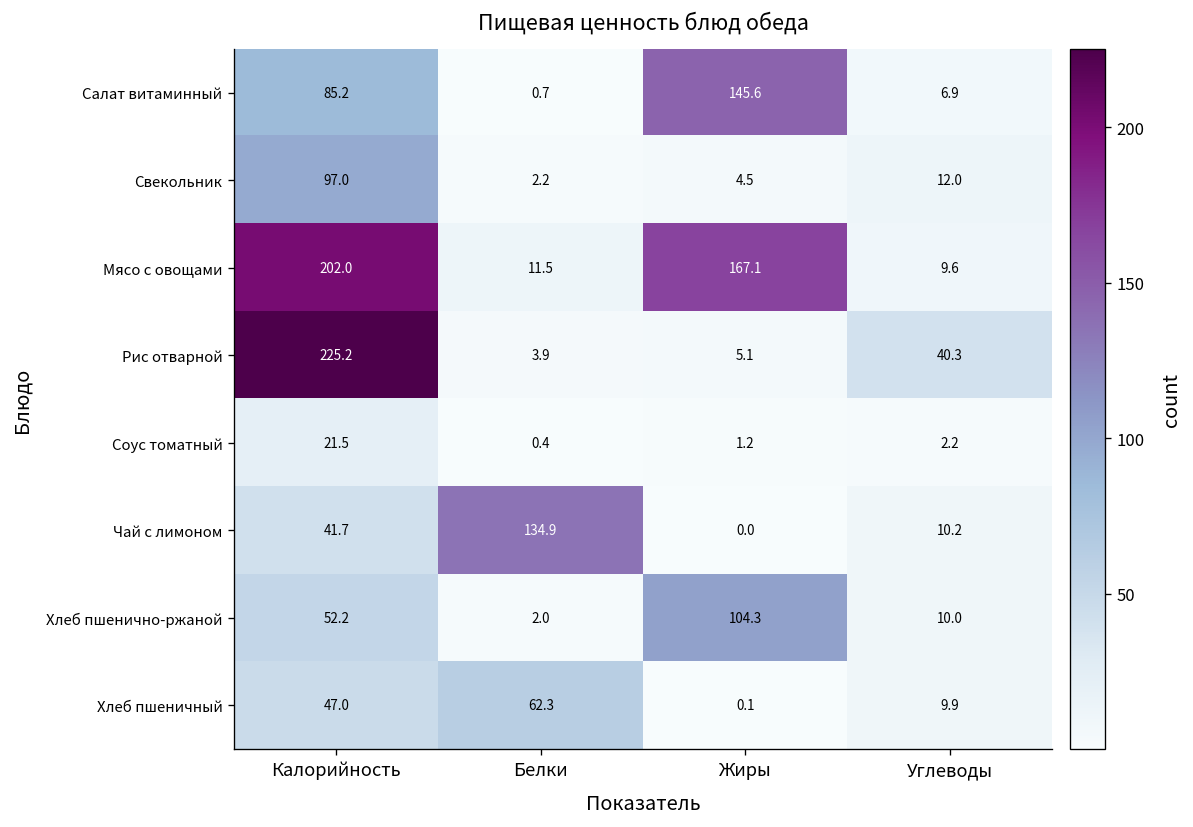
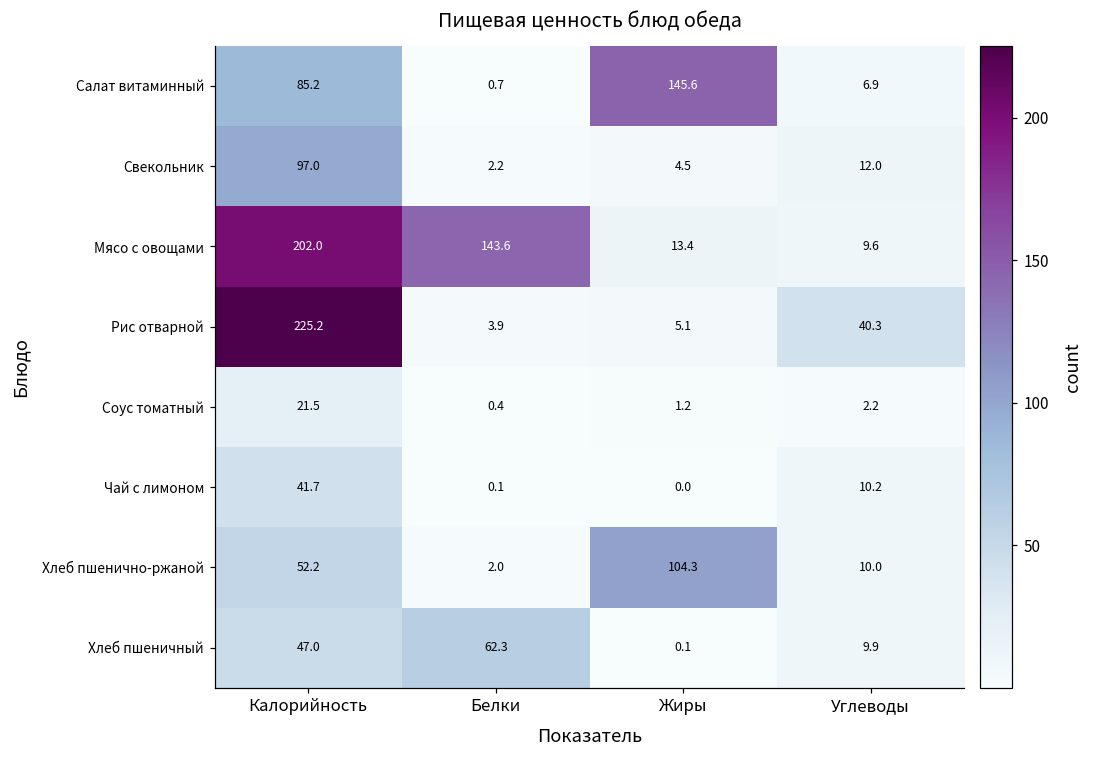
Мясо с овощами, Белки: 11.5 -> 143.6
Мясо с овощами, Жиры: 167.1 -> 13.4
Чай с лимоном, Белки: 134.9 -> 0.1
